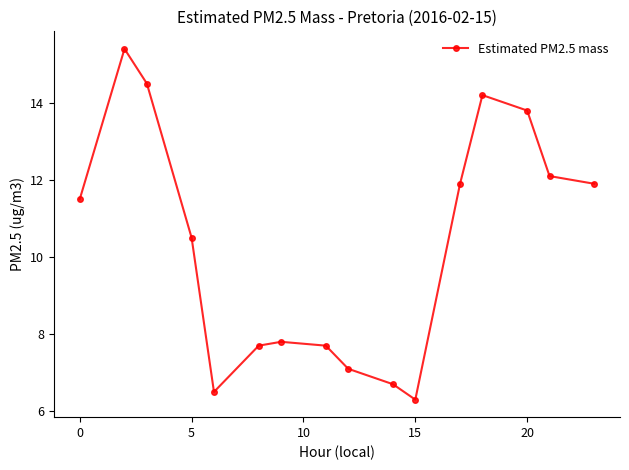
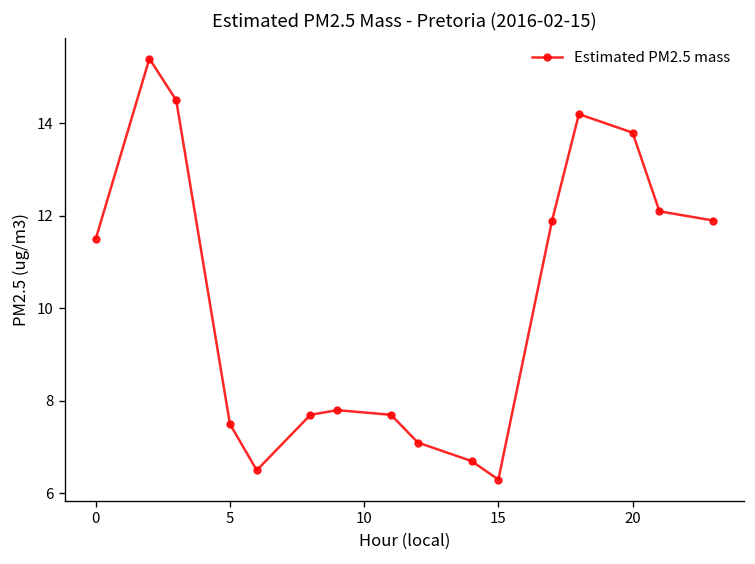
5: 10.5 -> 7.5
